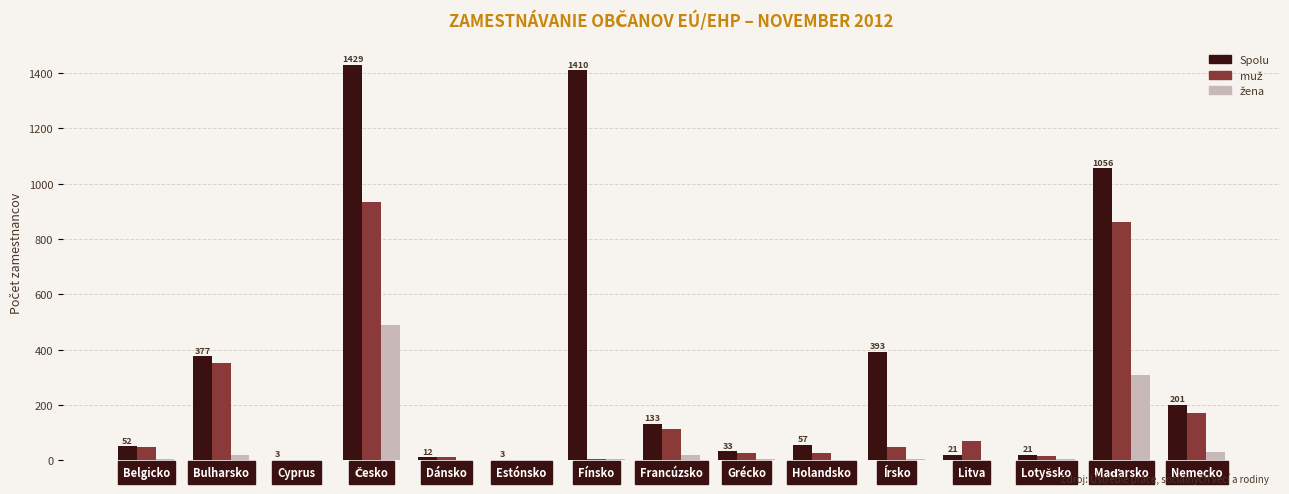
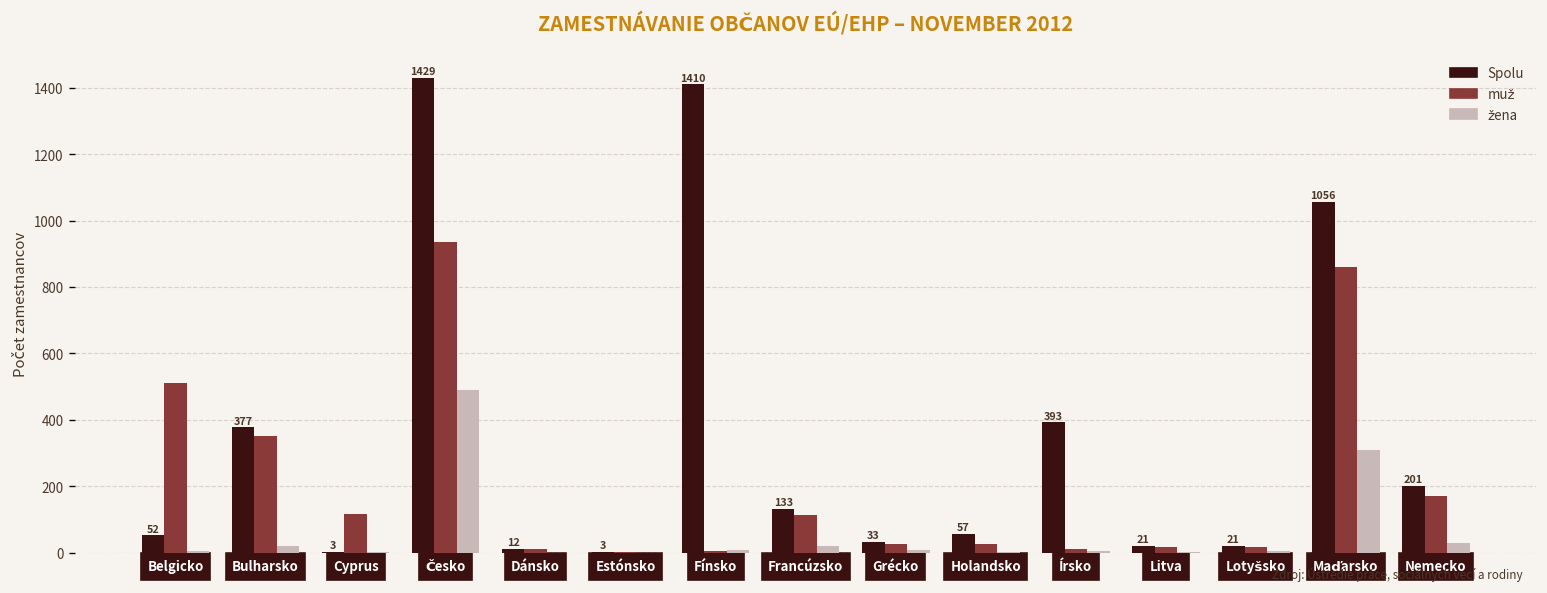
muž, Belgicko: 50 -> 510
muž, Cyprus: 0 -> 120
muž, Írsko: 50 -> 10
muž, Litva: 70 -> 20
